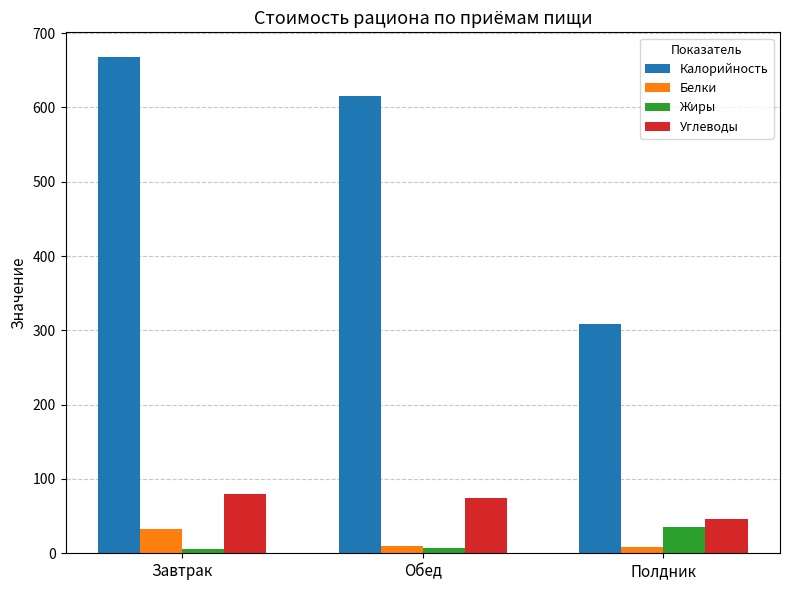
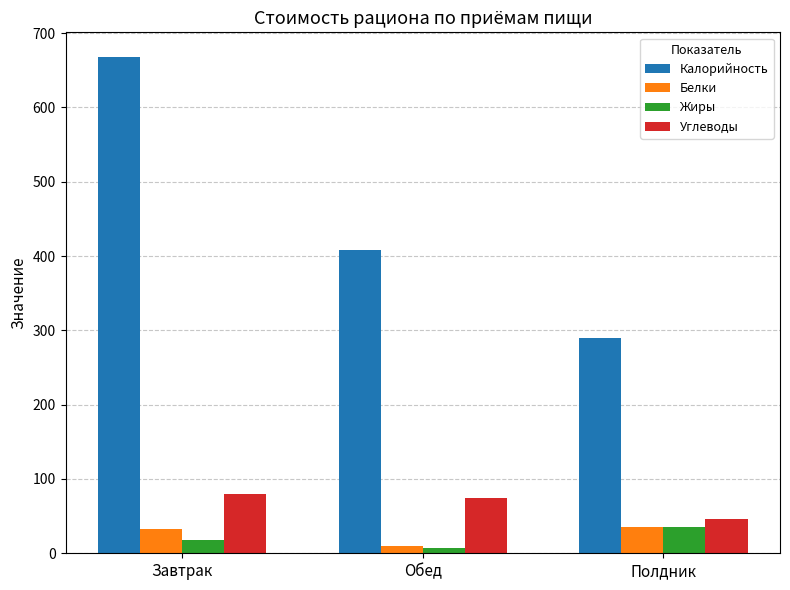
Жиры, Завтрак: 10 -> 20
Калорийность, Обед: 620 -> 410
Калорийность, Полдник: 310 -> 290
Белки, Полдник: 10 -> 40
